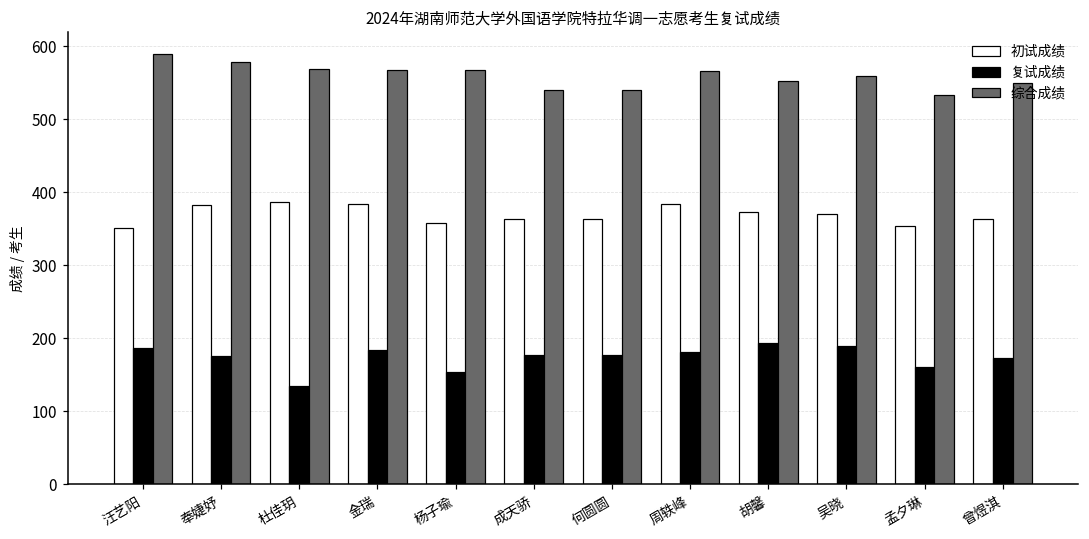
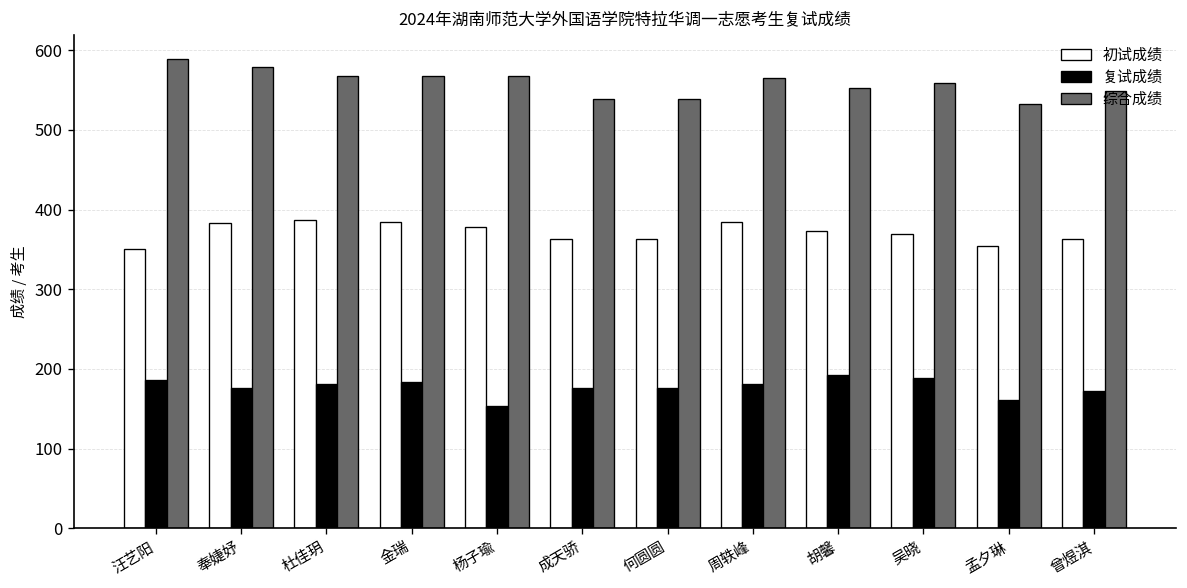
复试成绩, 杜佳玥: 140 -> 180
初试成绩, 杨子瑜: 360 -> 380
